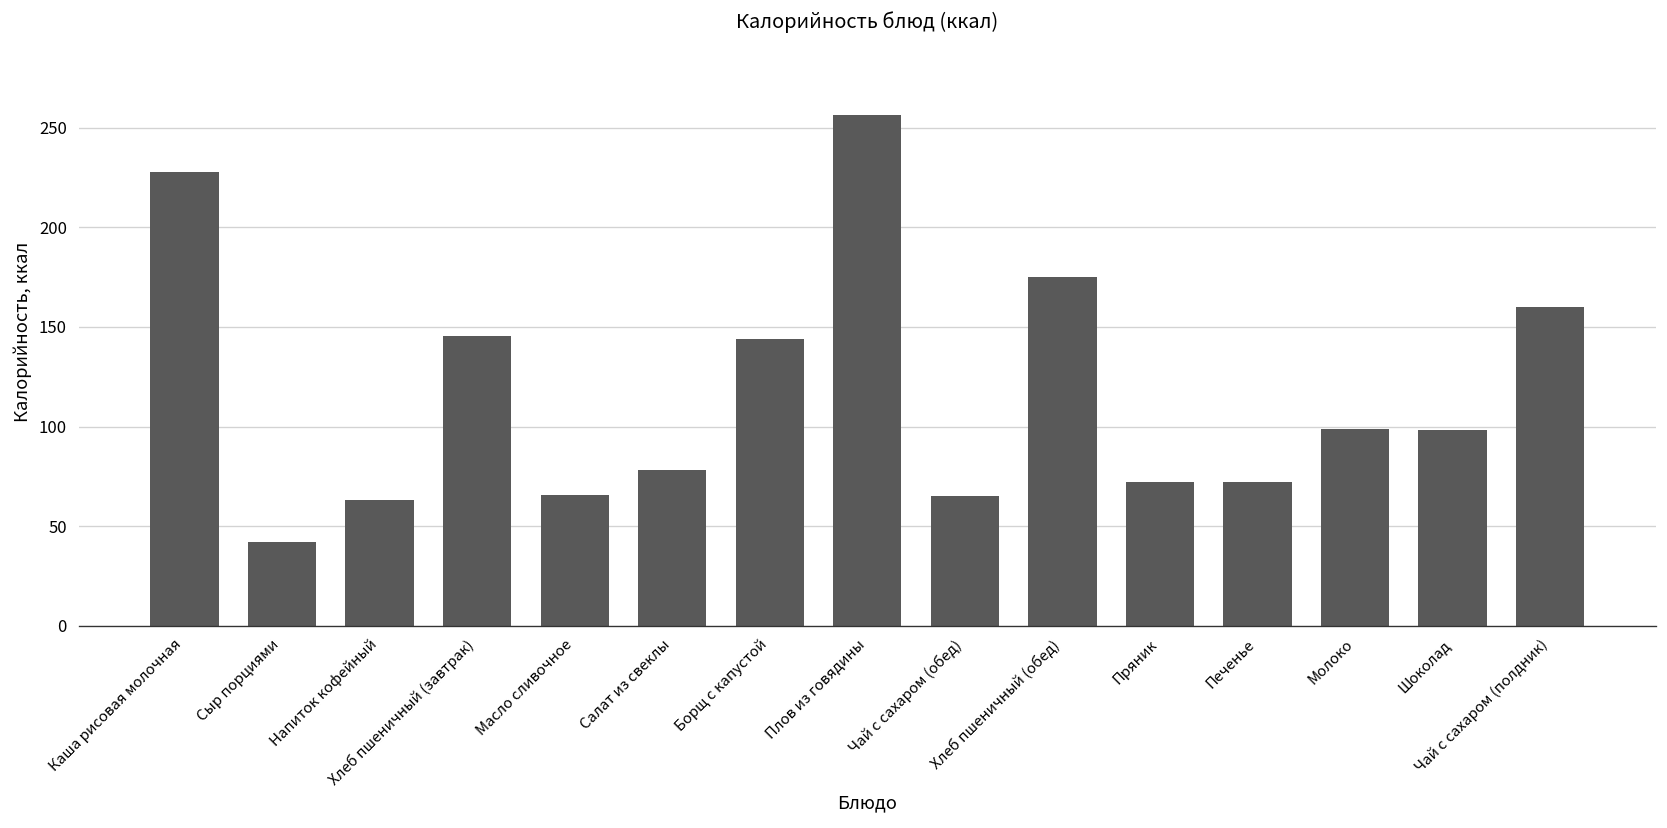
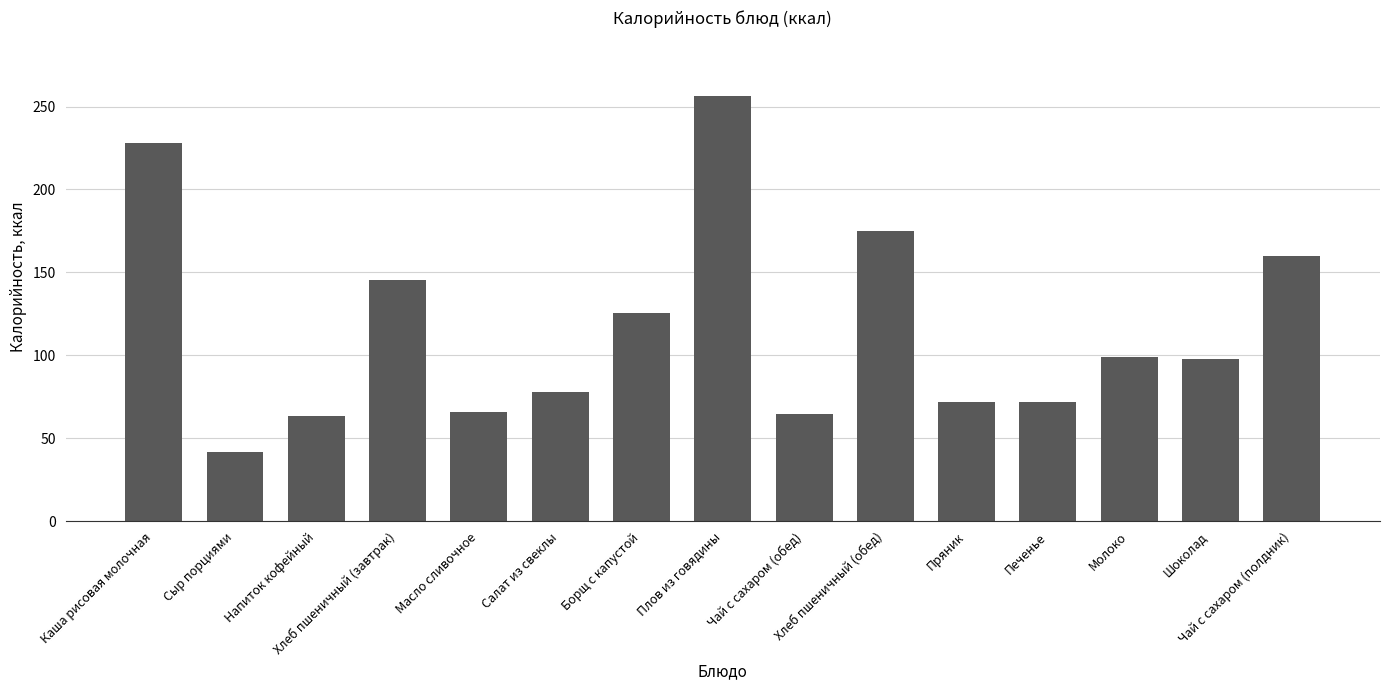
Борщ с капустой: 144 -> 125
